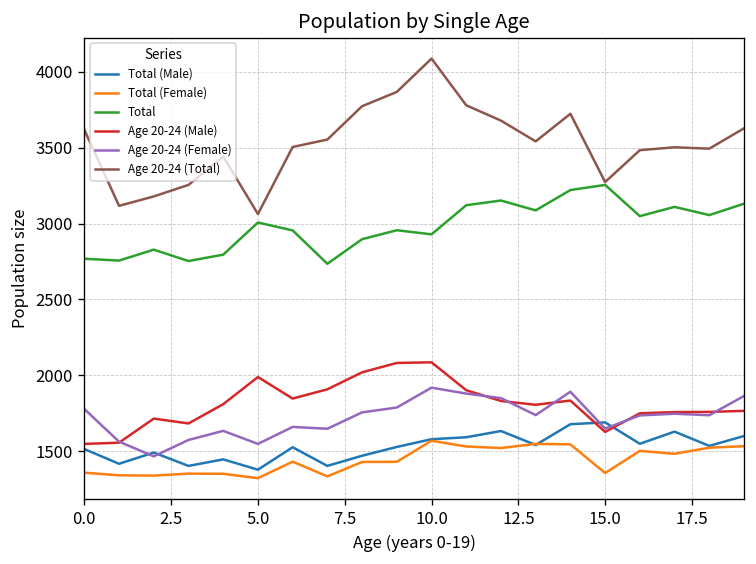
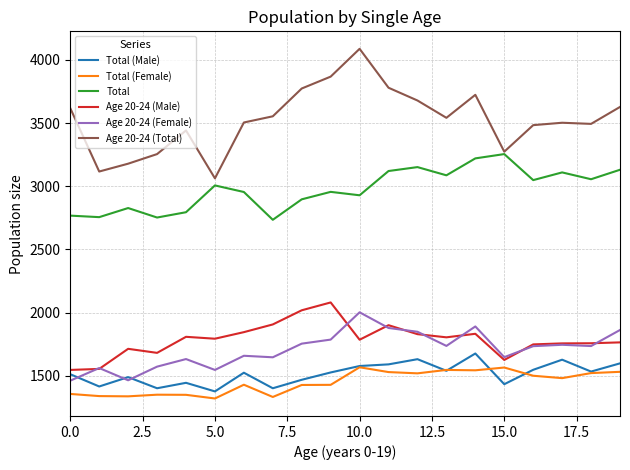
Age 20-24 (Female), 0.0: 1780 -> 1460
Age 20-24 (Male), 5.0: 1990 -> 1790
Age 20-24 (Male), 10.0: 2090 -> 1790
Age 20-24 (Female), 10.0: 1920 -> 2000
Total (Male), 15.0: 1690 -> 1430
Total (Female), 15.0: 1360 -> 1570
